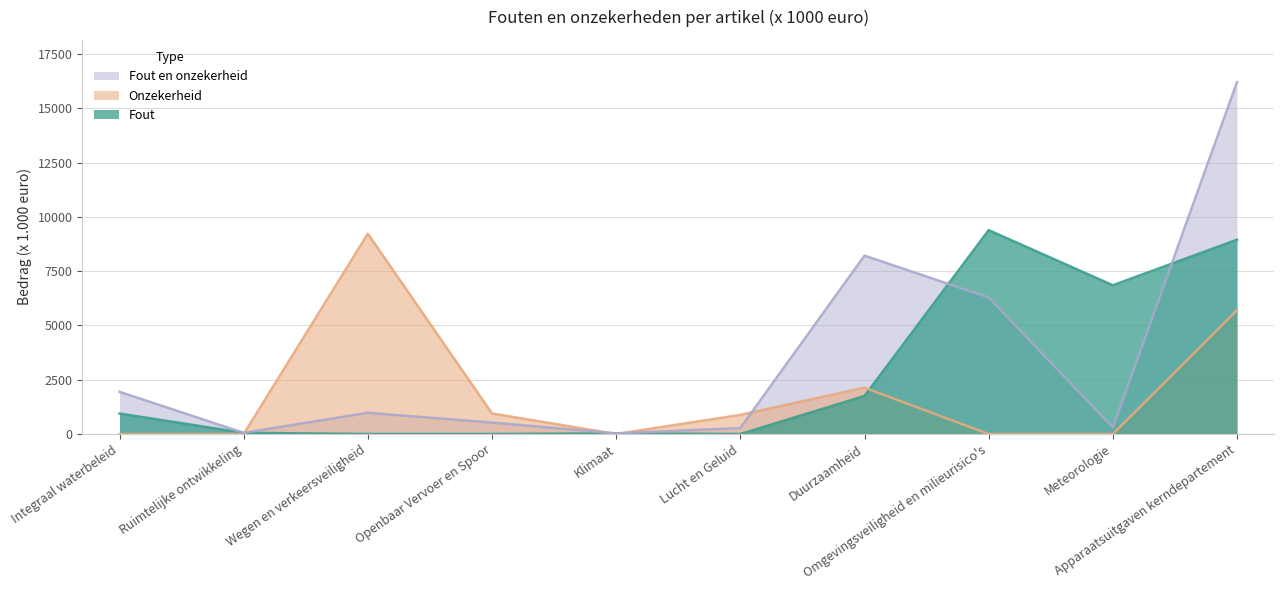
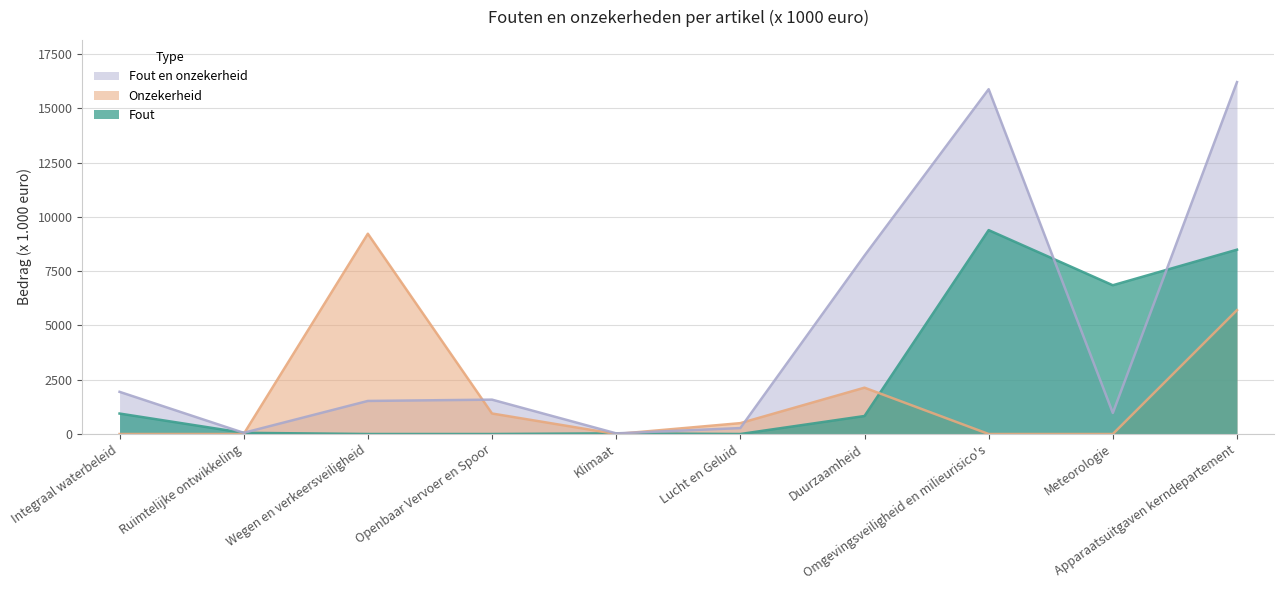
Fout en onzekerheid, Wegen en verkeersveiligheid: 1000 -> 1500
Fout en onzekerheid, Openbaar Vervoer en Spoor: 500 -> 1600
Onzekerheid, Lucht en Geluid: 900 -> 500
Fout, Duurzaamheid: 1800 -> 800
Fout en onzekerheid, Omgevingsveiligheid en milieurisico's: 6300 -> 15900
Fout en onzekerheid, Meteorologie: 300 -> 1000
Fout, Apparaatsuitgaven kerndepartement: 8900 -> 8500
